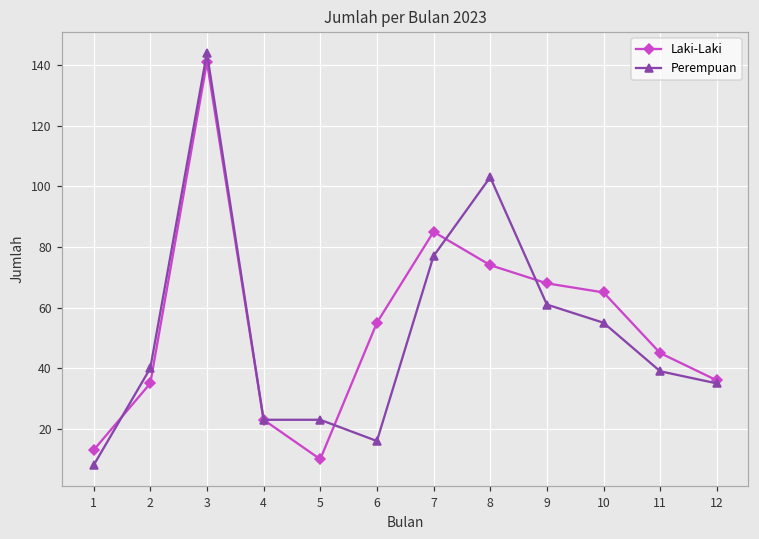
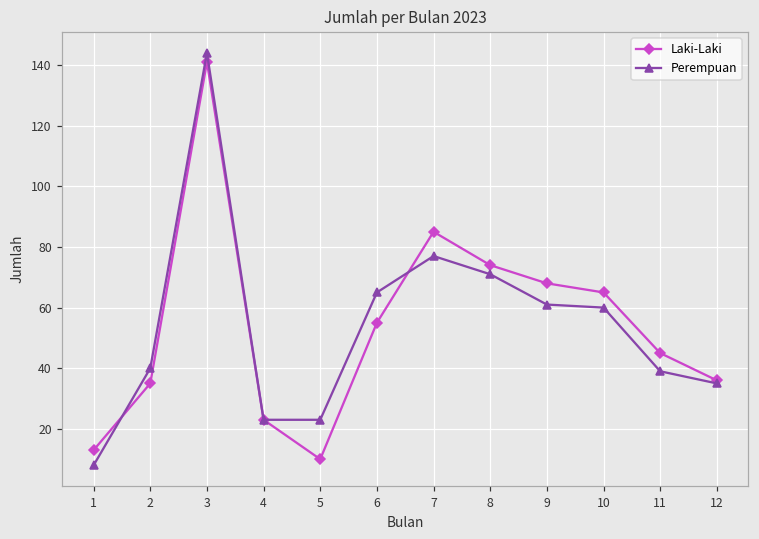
Perempuan, 6: 16 -> 65
Perempuan, 8: 103 -> 71
Perempuan, 10: 55 -> 60
